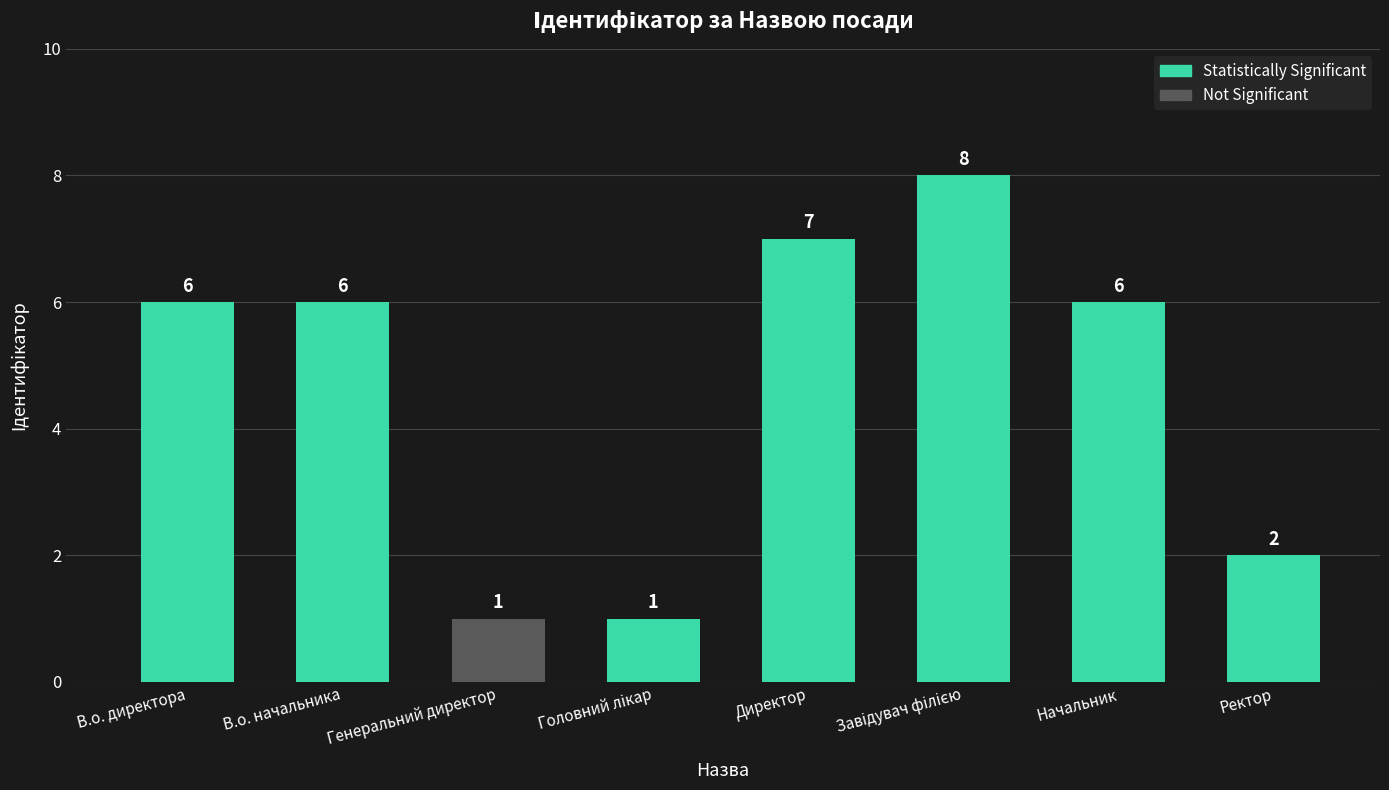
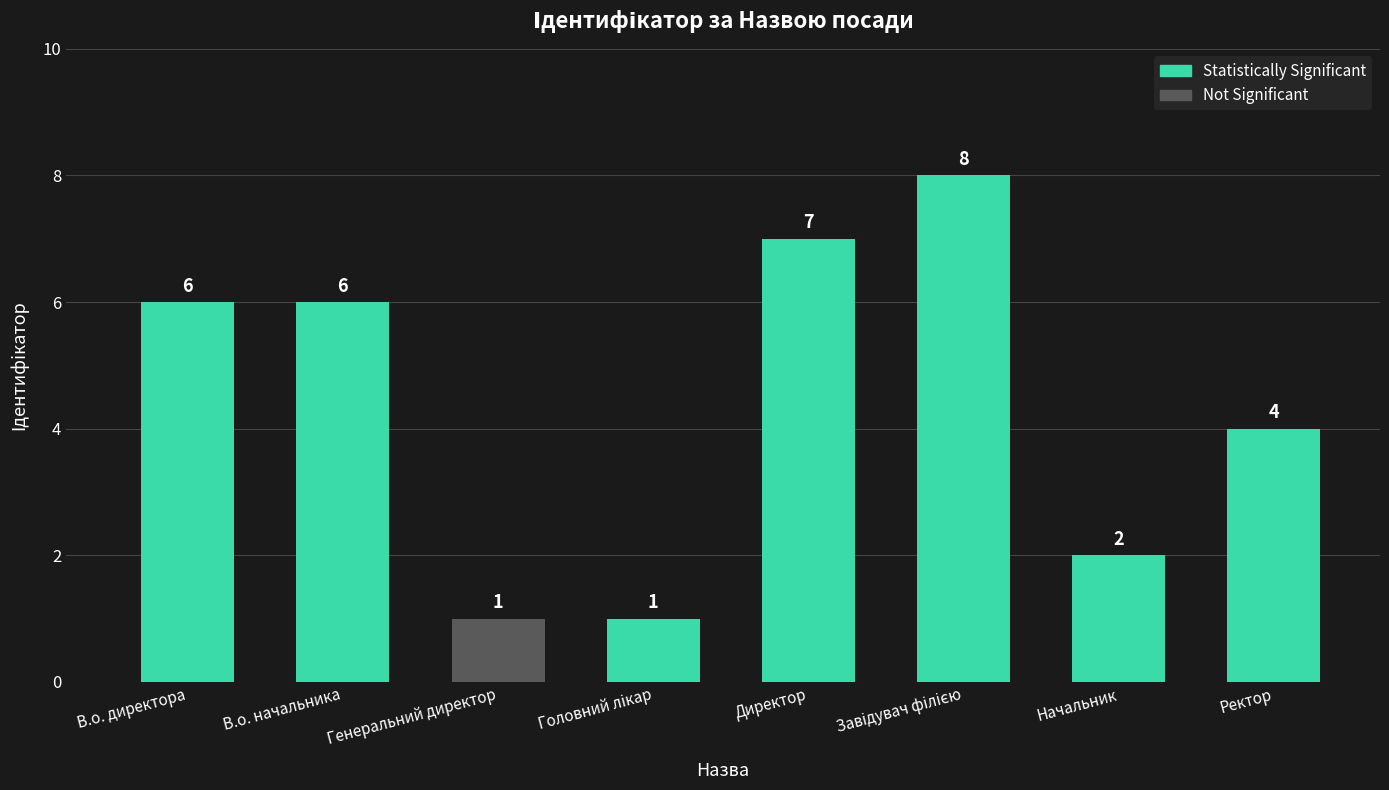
Начальник: 6 -> 2
Ректор: 2 -> 4
